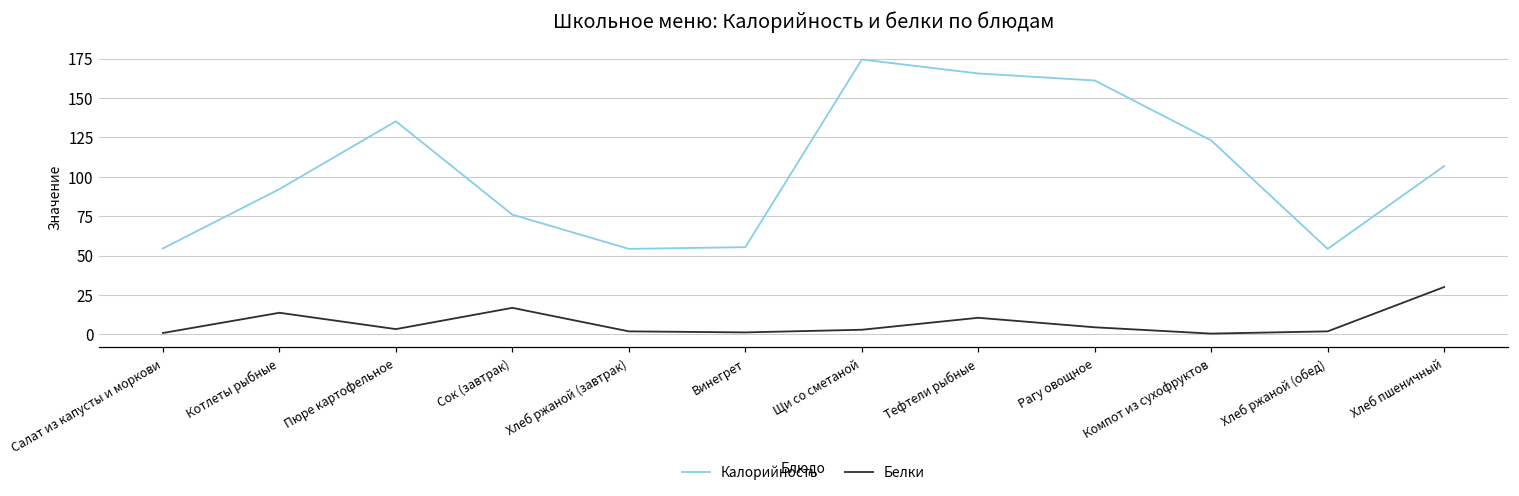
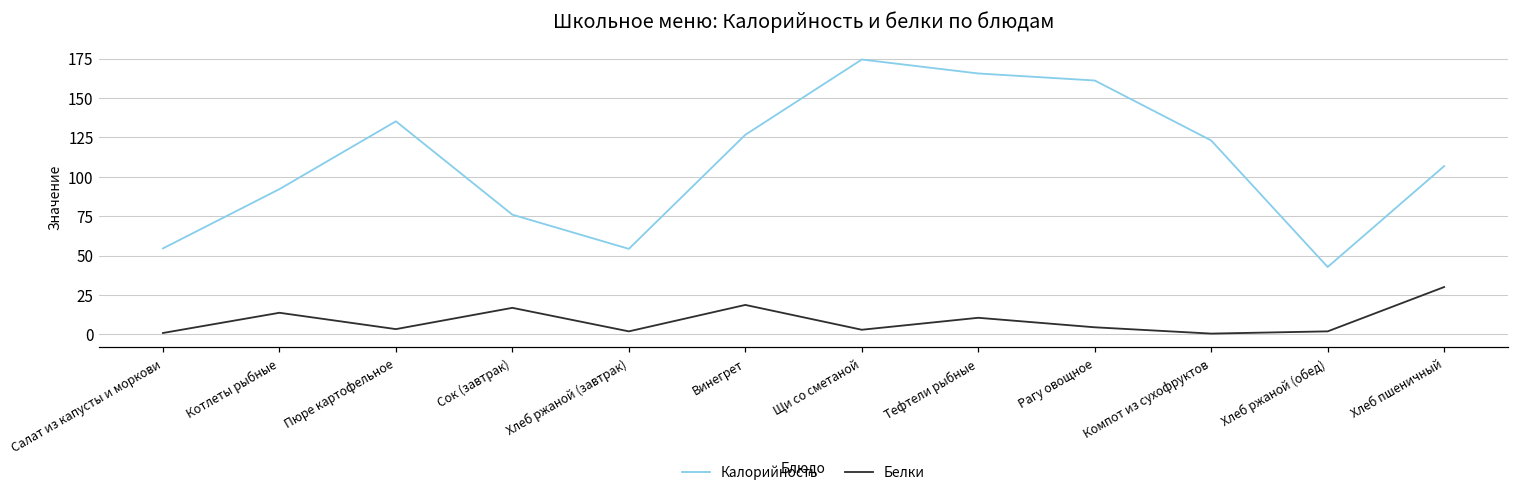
Калорийность, Винегрет: 55 -> 127
Белки, Винегрет: 1 -> 19
Калорийность, Хлеб ржаной (обед): 54 -> 43
